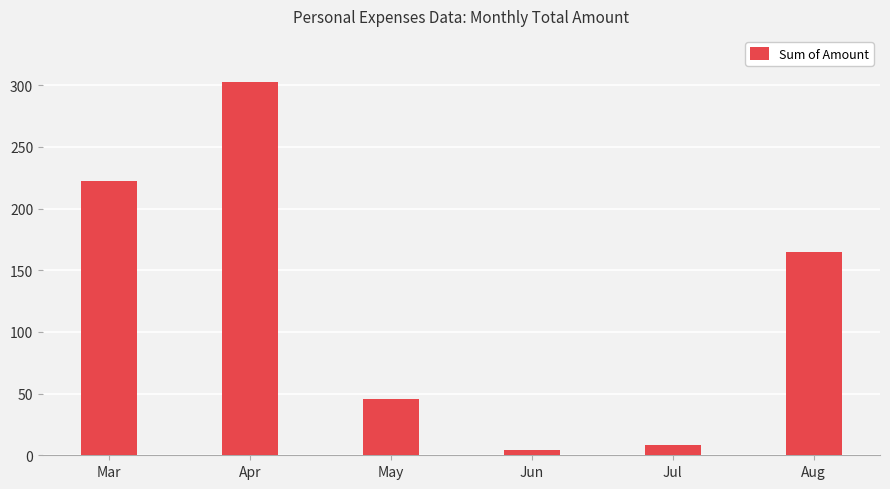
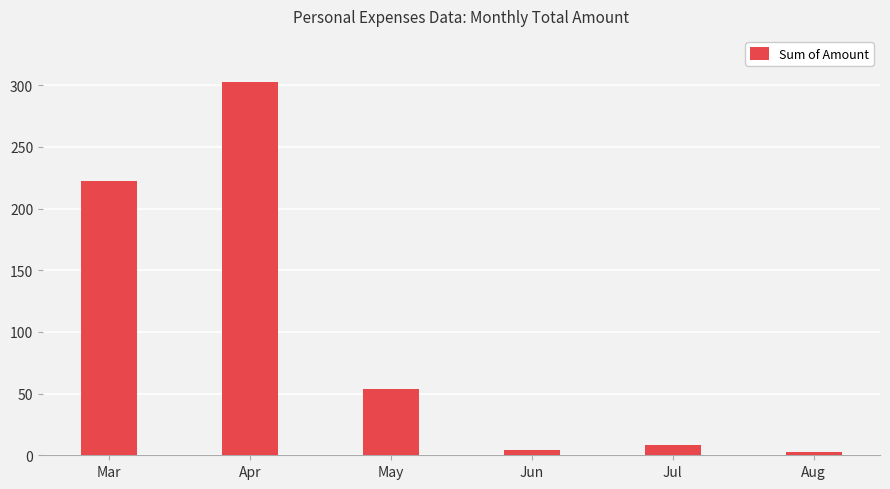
May: 46 -> 54
Aug: 164 -> 3
